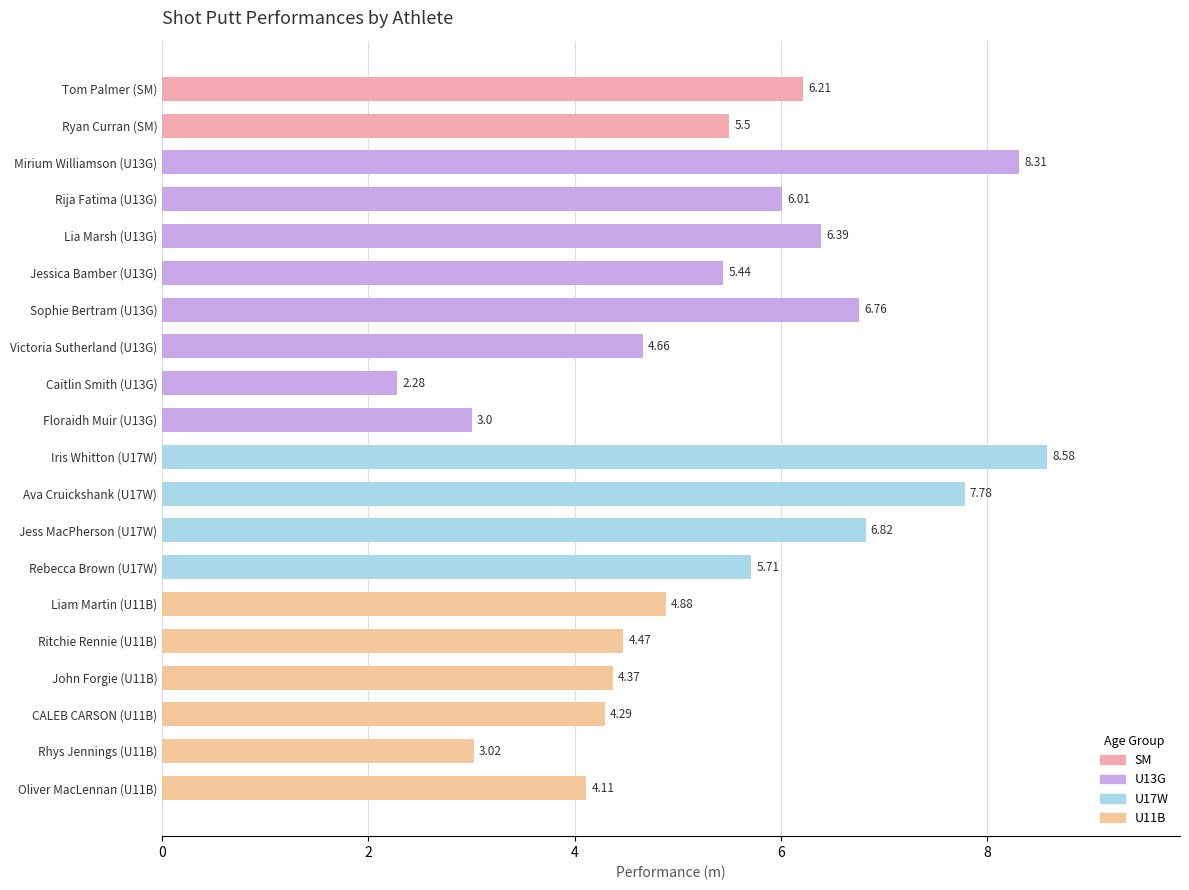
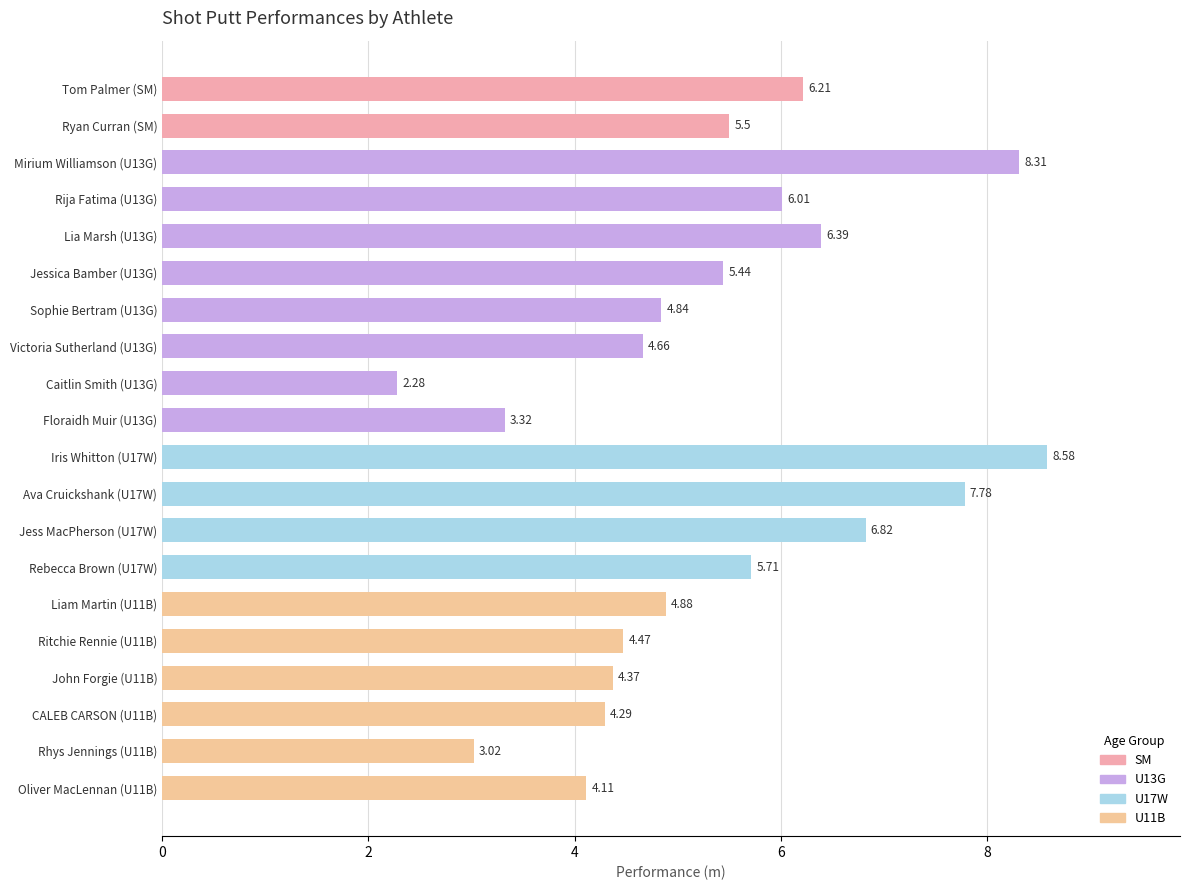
Sophie Bertram (U13G): 6.76 -> 4.84
Floraidh Muir (U13G): 3.0 -> 3.32
